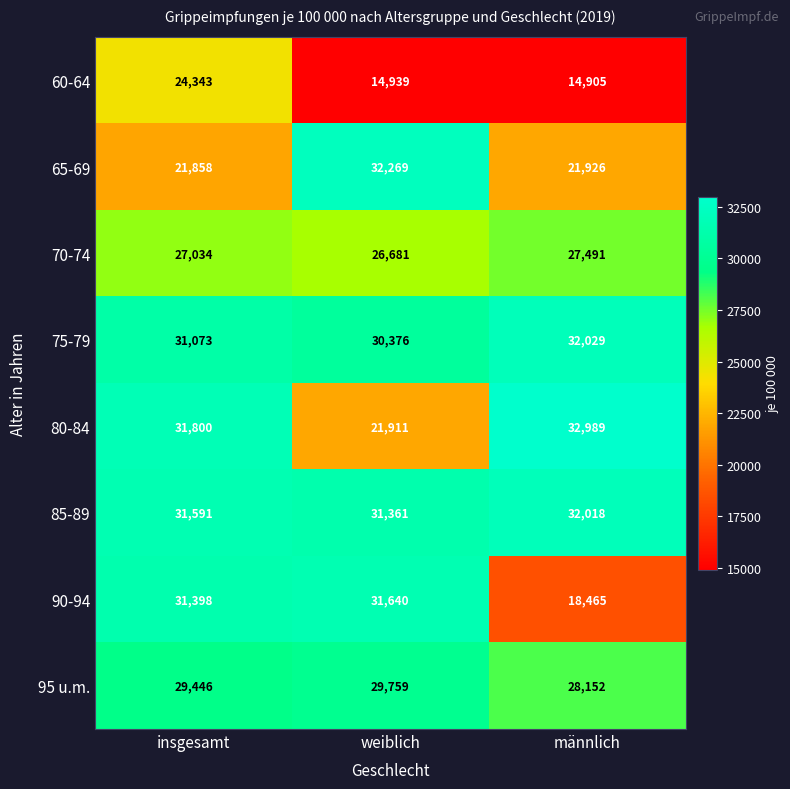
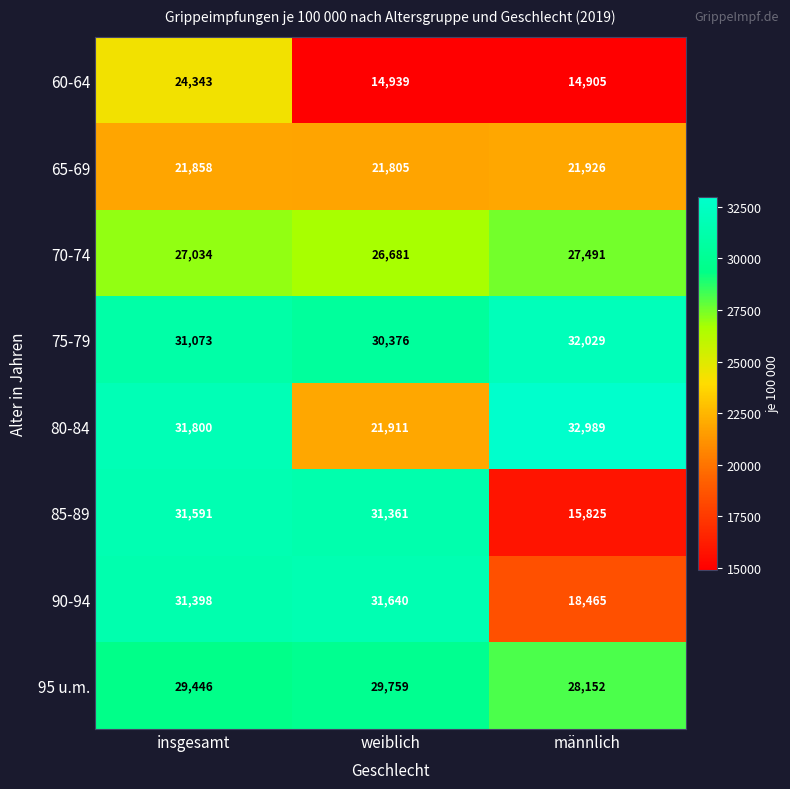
65-69, weiblich: 32,269 -> 21,805
85-89, männlich: 32,018 -> 15,825
